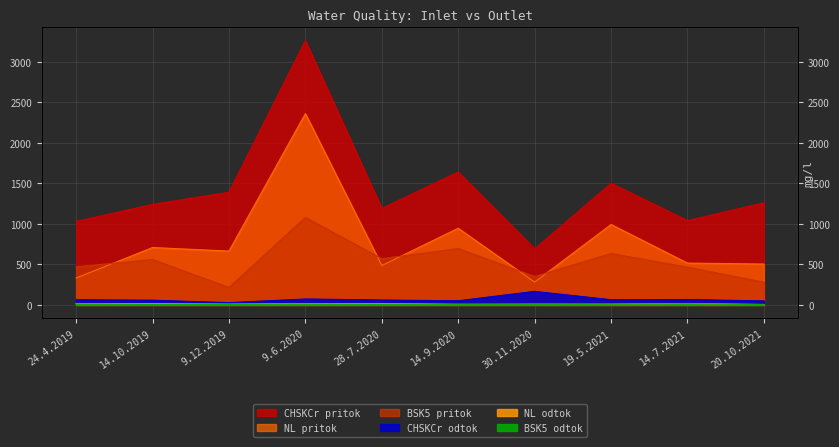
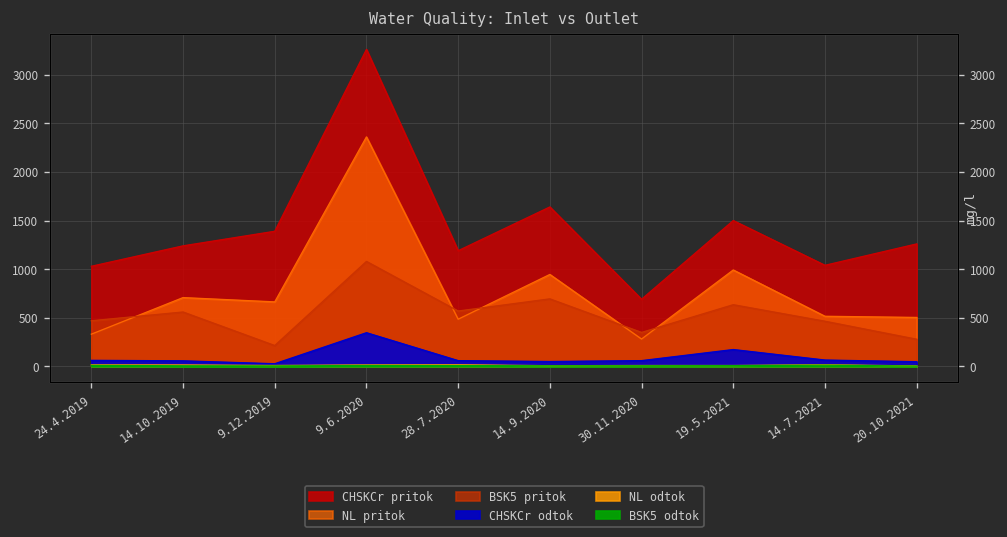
CHSKCr odtok, 9.6.2020: 100 -> 300
CHSKCr odtok, 30.11.2020: 200 -> 100
CHSKCr odtok, 19.5.2021: 100 -> 200
